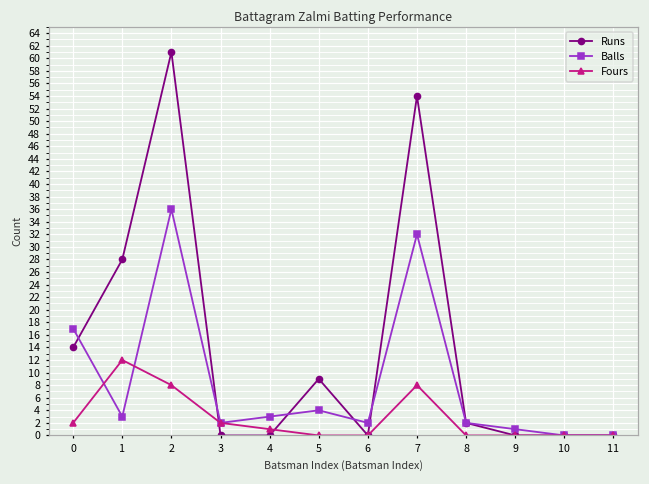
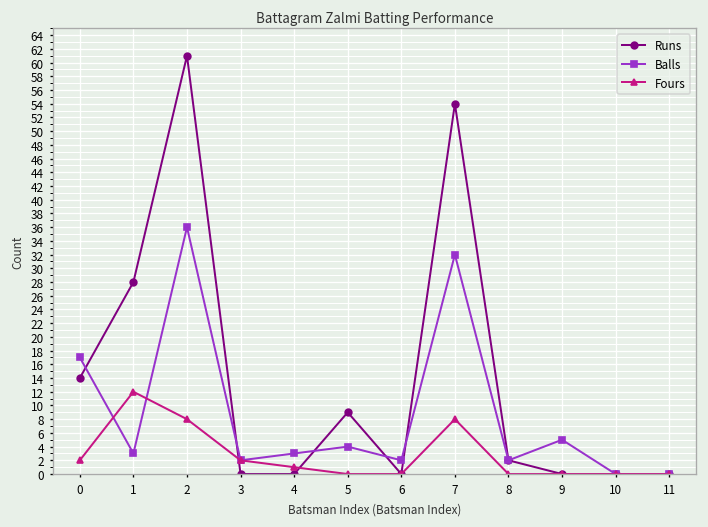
Balls, 9: 1 -> 5
